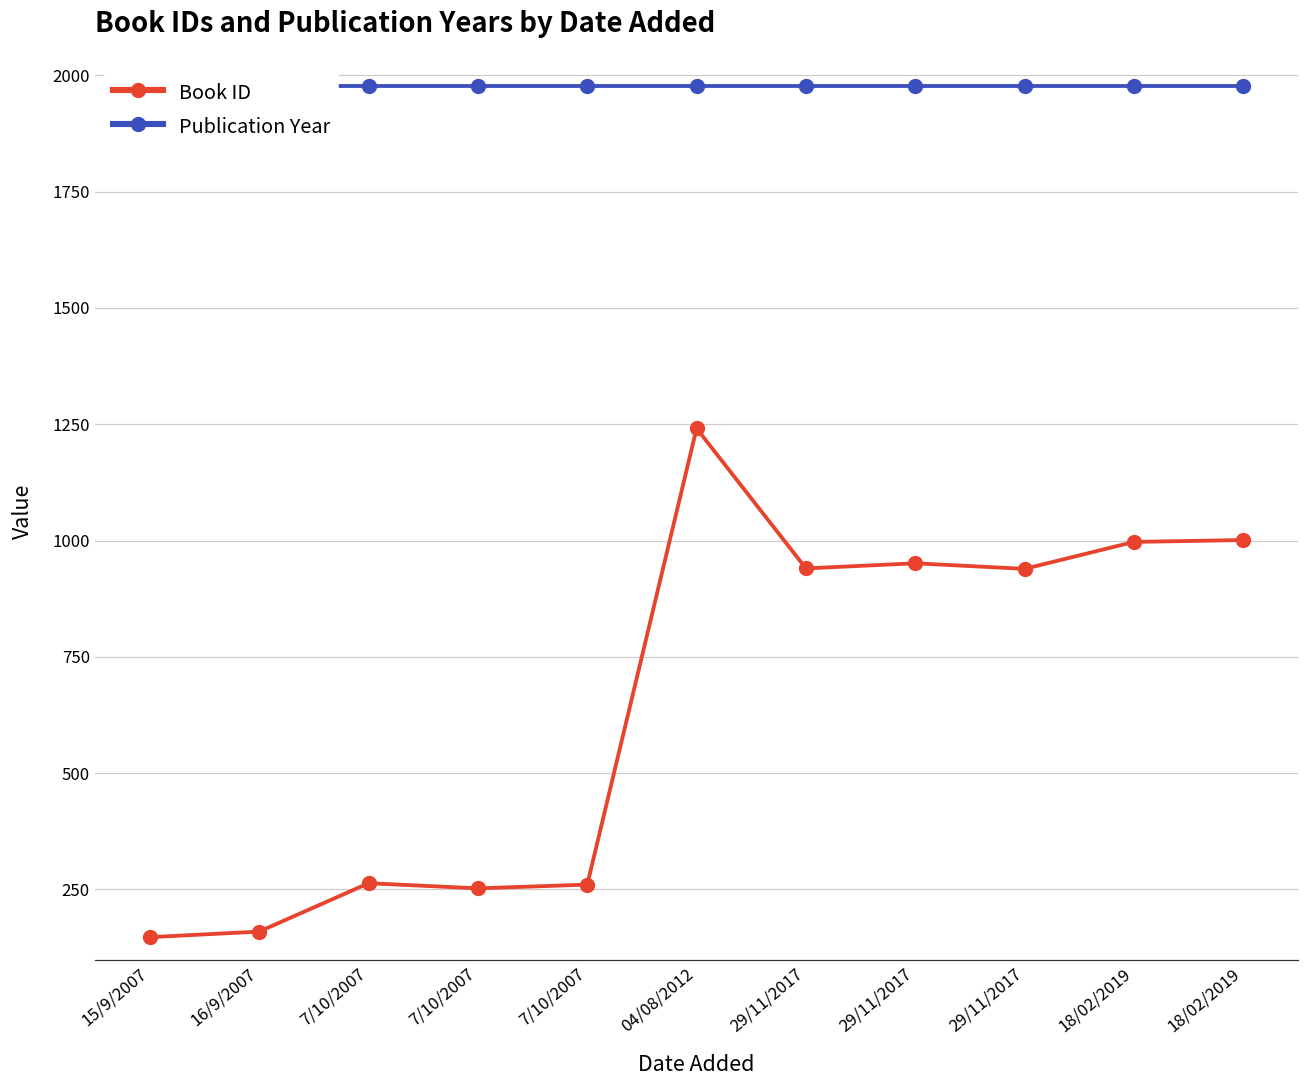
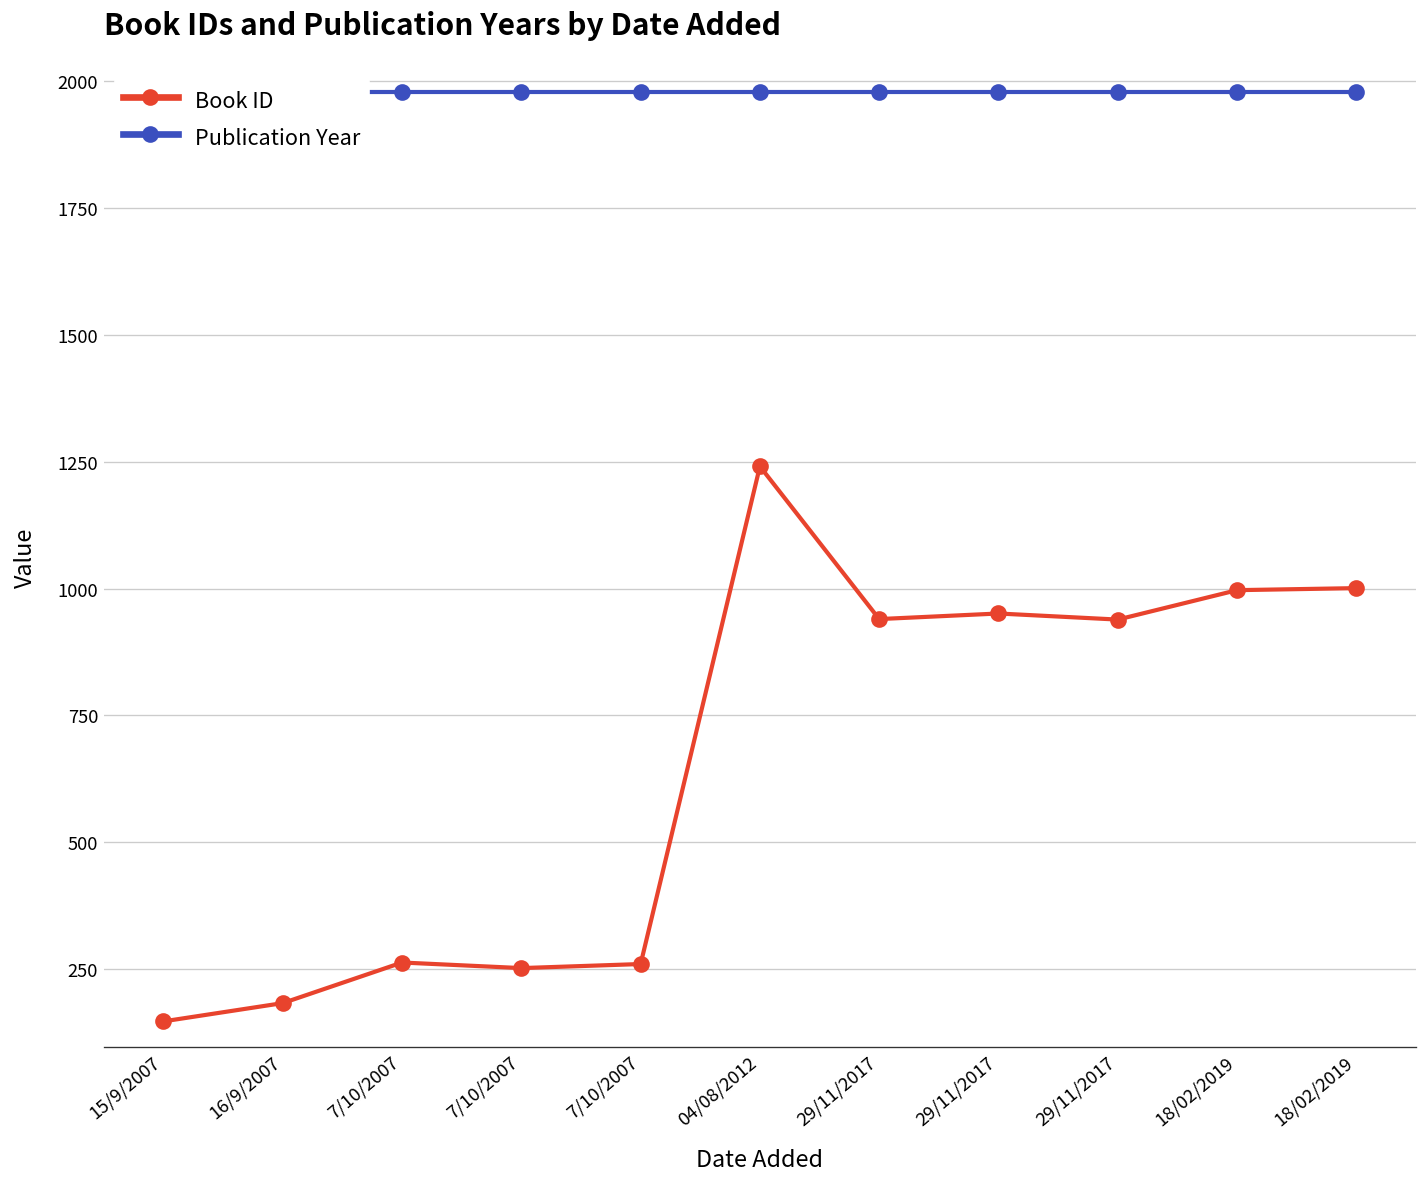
Book ID, 16/9/2007: 160 -> 180
